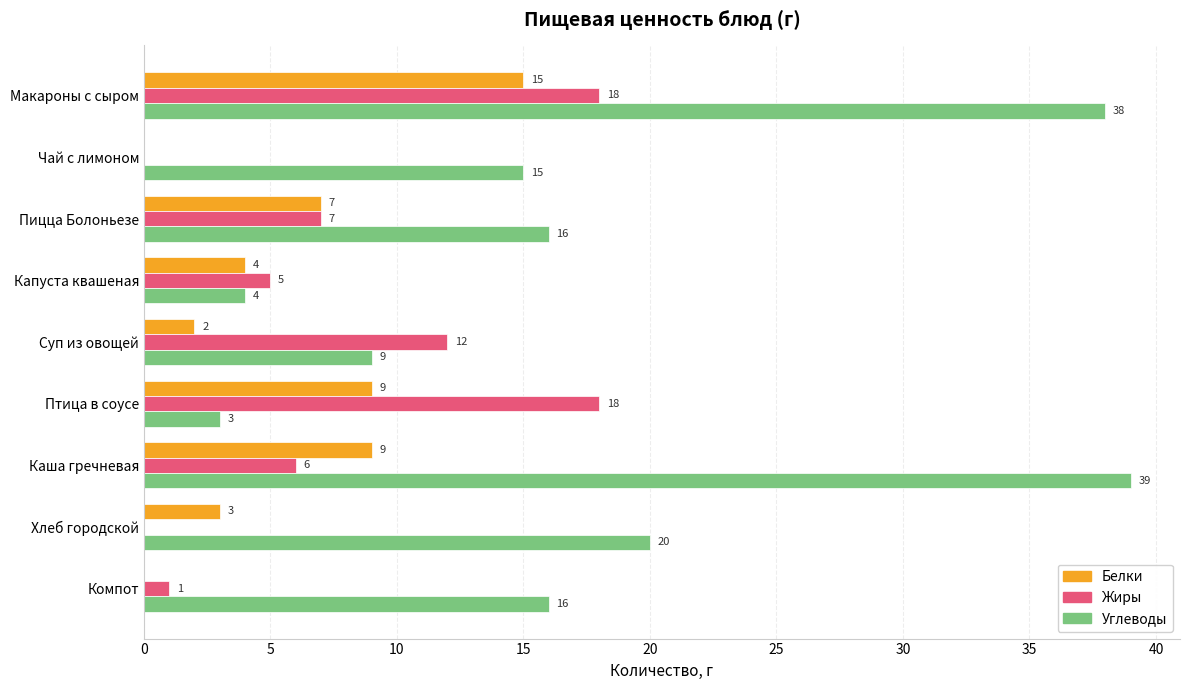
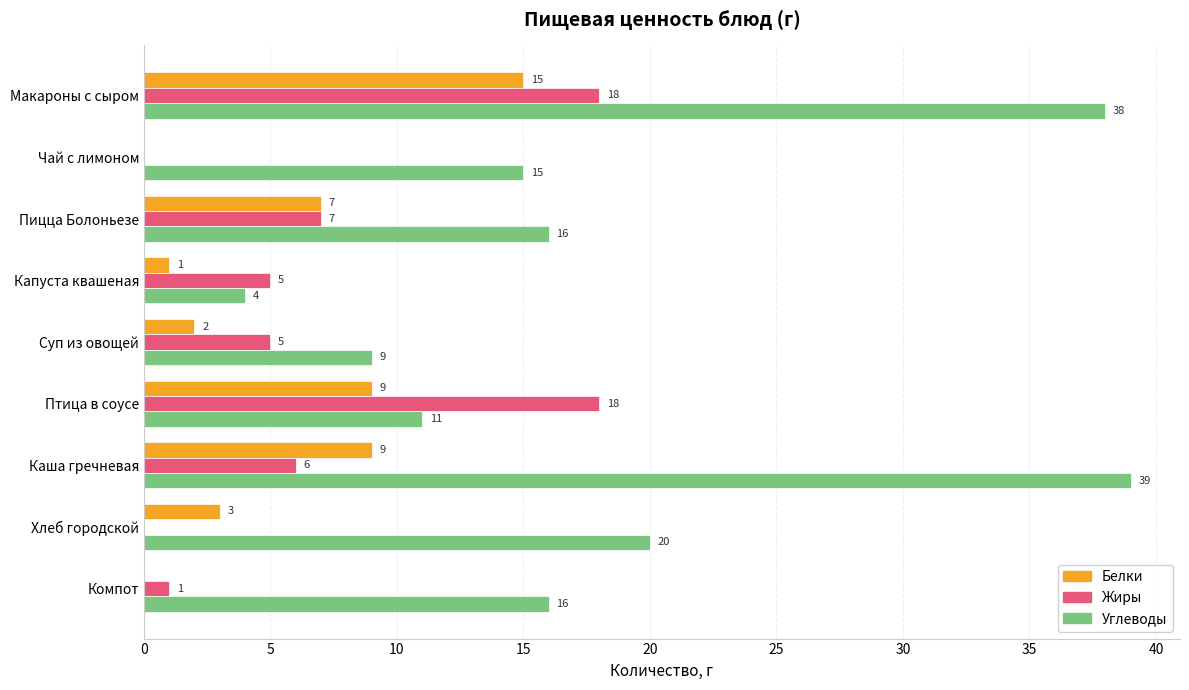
Белки, Капуста квашеная: 4 -> 1
Жиры, Суп из овощей: 12 -> 5
Углеводы, Птица в соусе: 3 -> 11
